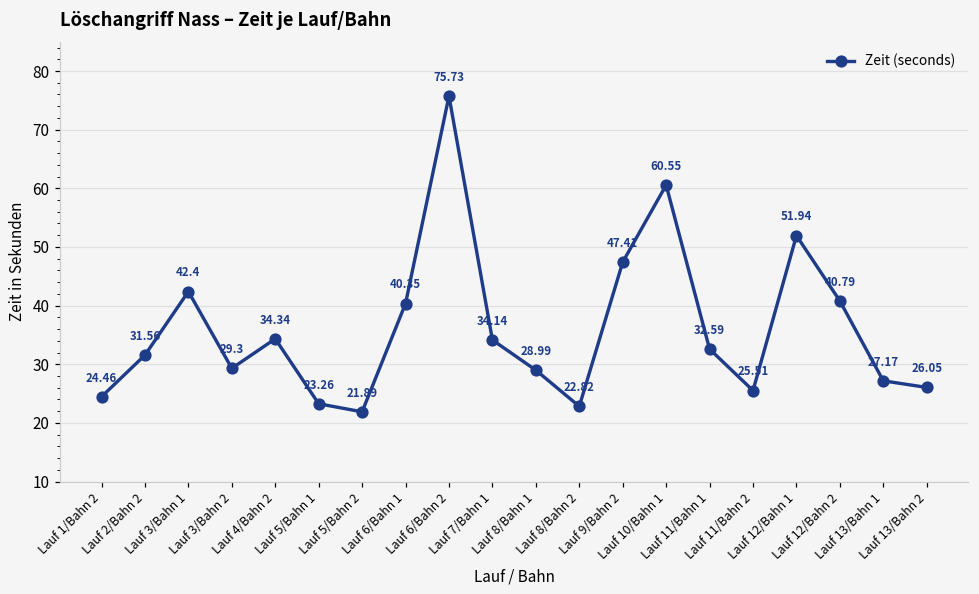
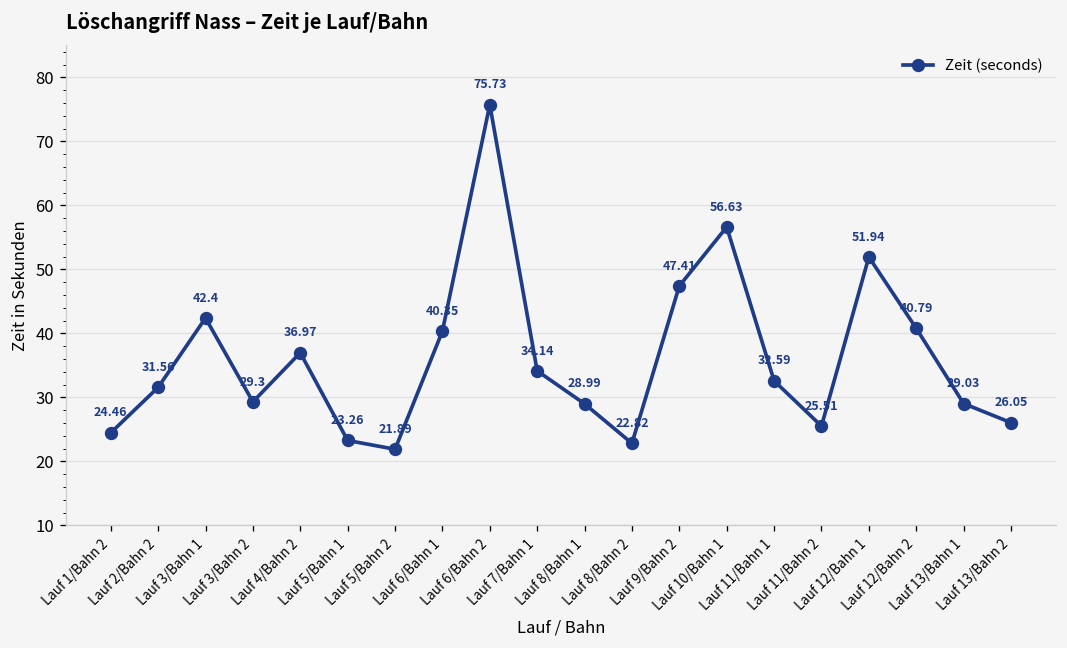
Lauf 4/Bahn 2: 34.34 -> 36.97
Lauf 10/Bahn 1: 60.55 -> 56.63
Lauf 13/Bahn 1: 27.17 -> 29.03
